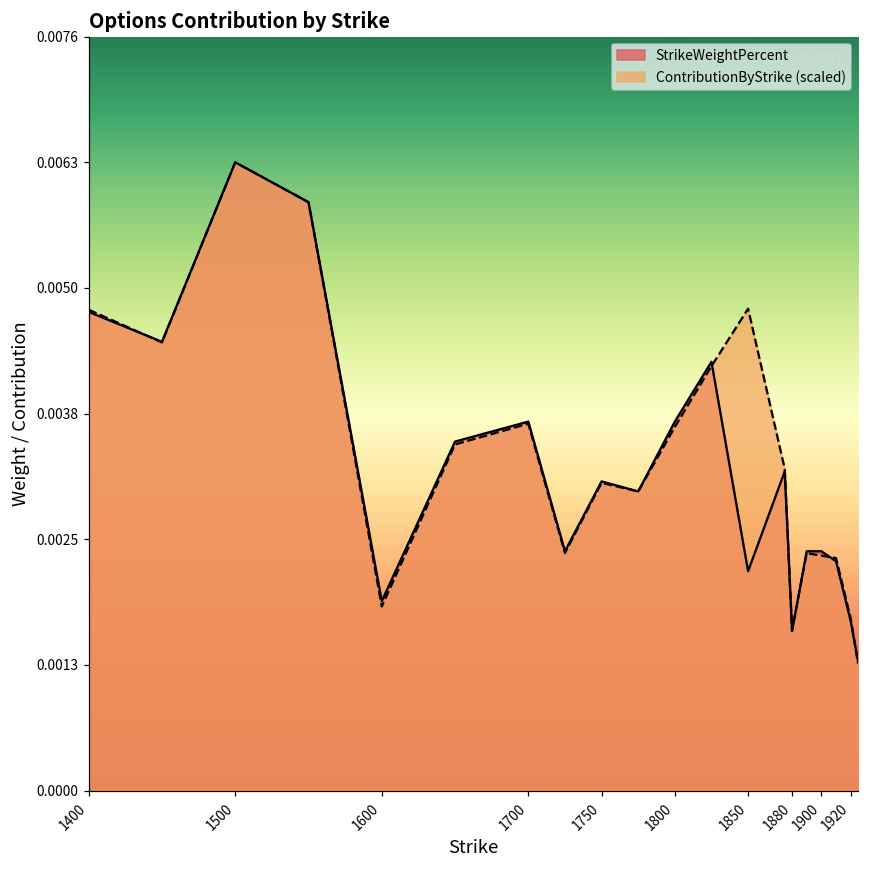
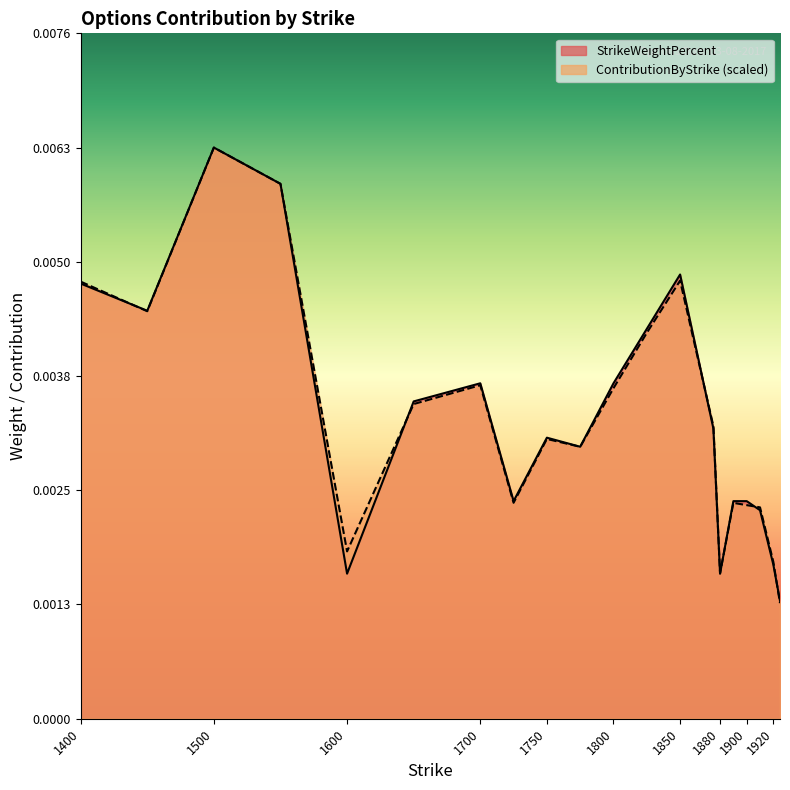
StrikeWeightPercent, 1600: 0.0019 -> 0.0016
StrikeWeightPercent, 1850: 0.0022 -> 0.0049
